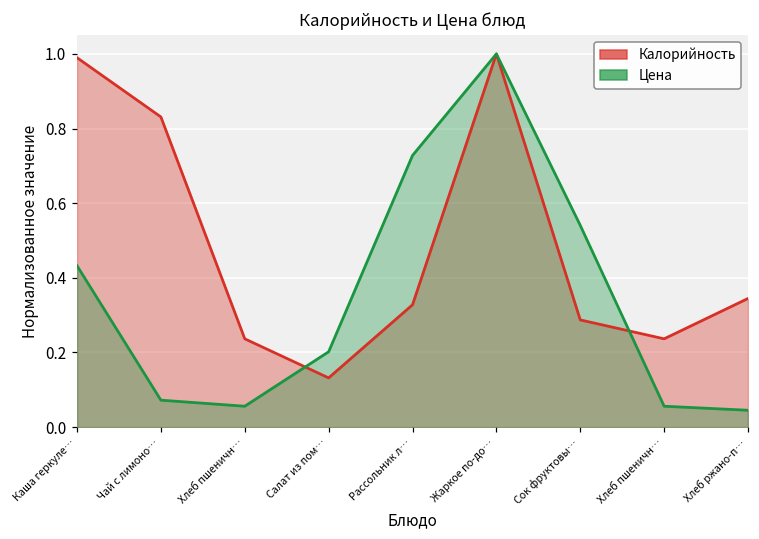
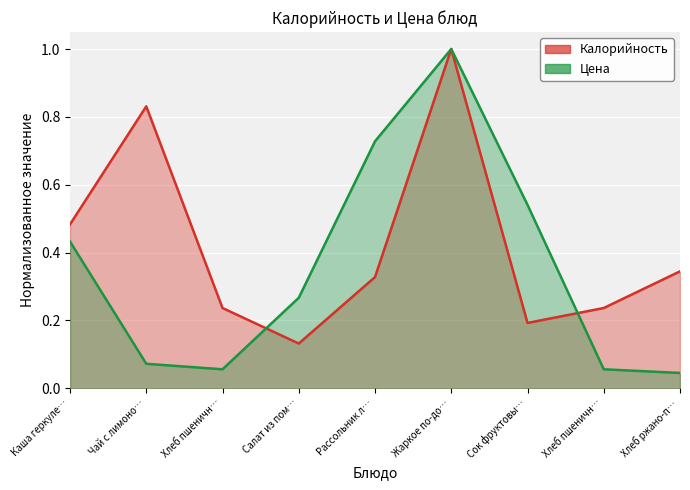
Калорийность, Каша геркуле…: 0.99 -> 0.48
Цена, Салат из пом…: 0.20 -> 0.27
Калорийность, Сок фруктовы…: 0.29 -> 0.19
